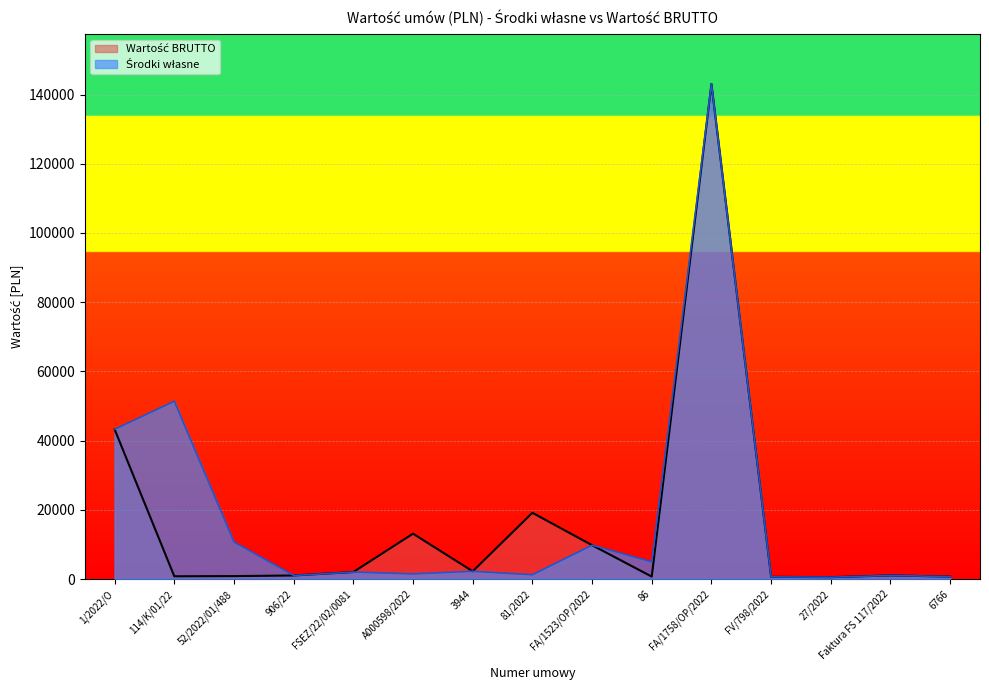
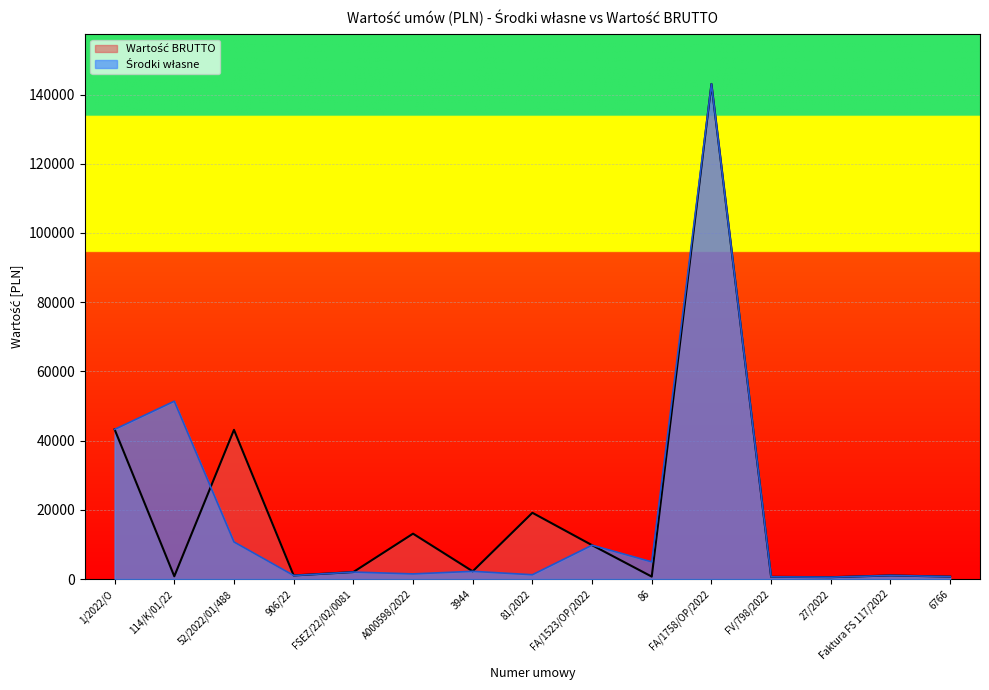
Wartość BRUTTO, 52/2022/01/488: 1000 -> 43000
